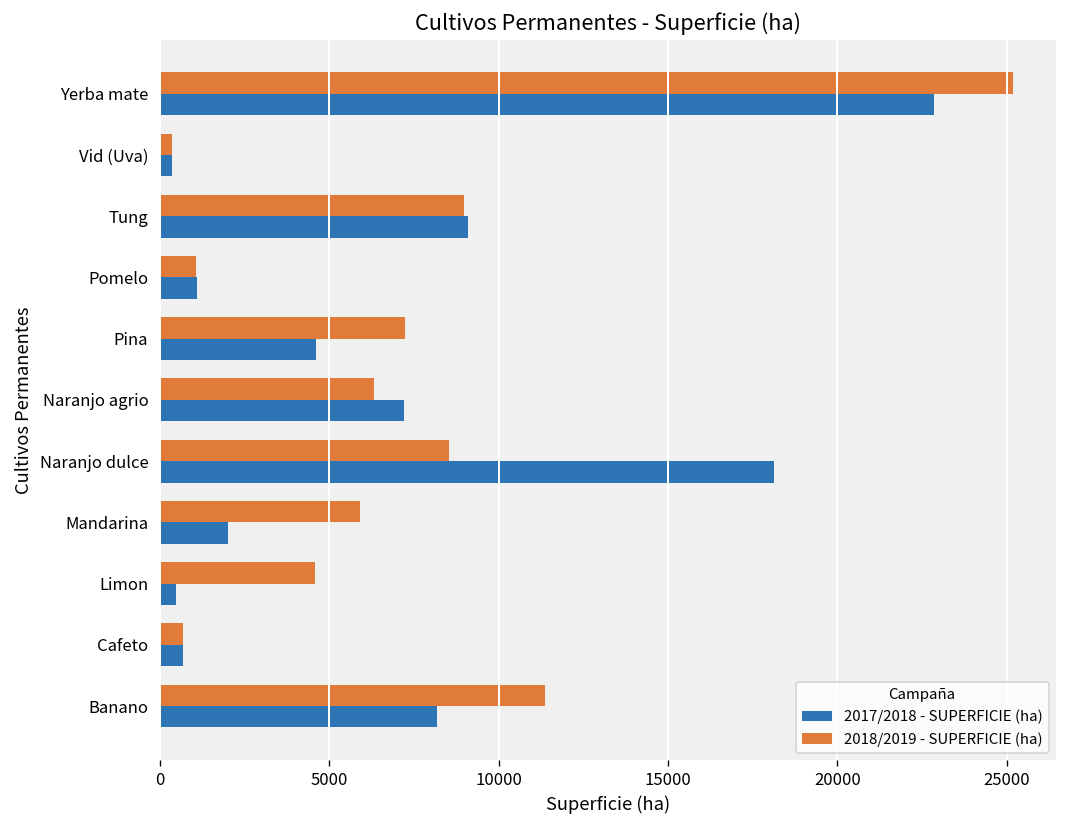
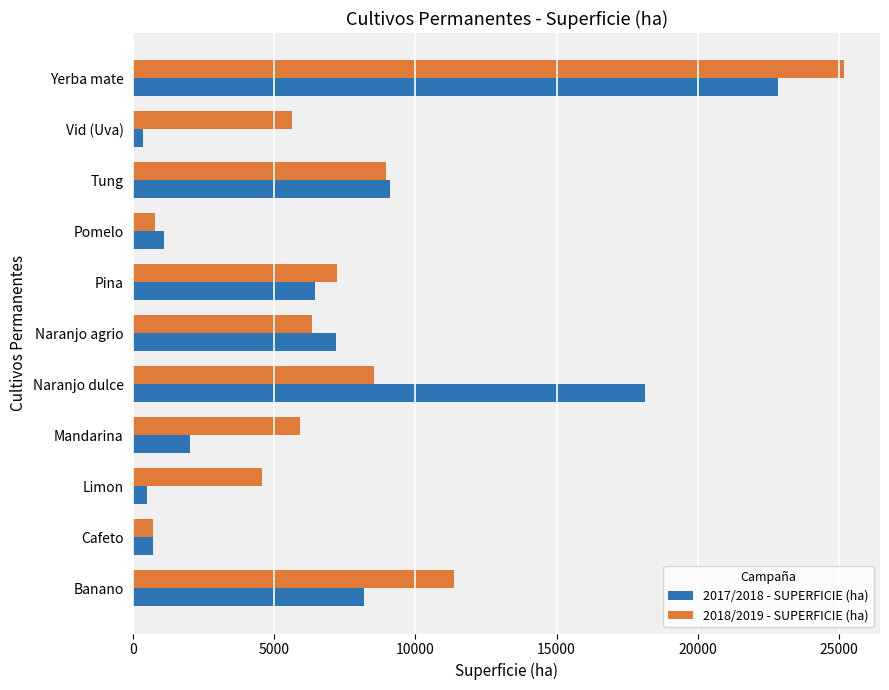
2018/2019 - SUPERFICIE (ha), Vid (Uva): 400 -> 5600
2018/2019 - SUPERFICIE (ha), Pomelo: 1100 -> 800
2017/2018 - SUPERFICIE (ha), Pina: 4600 -> 6400
